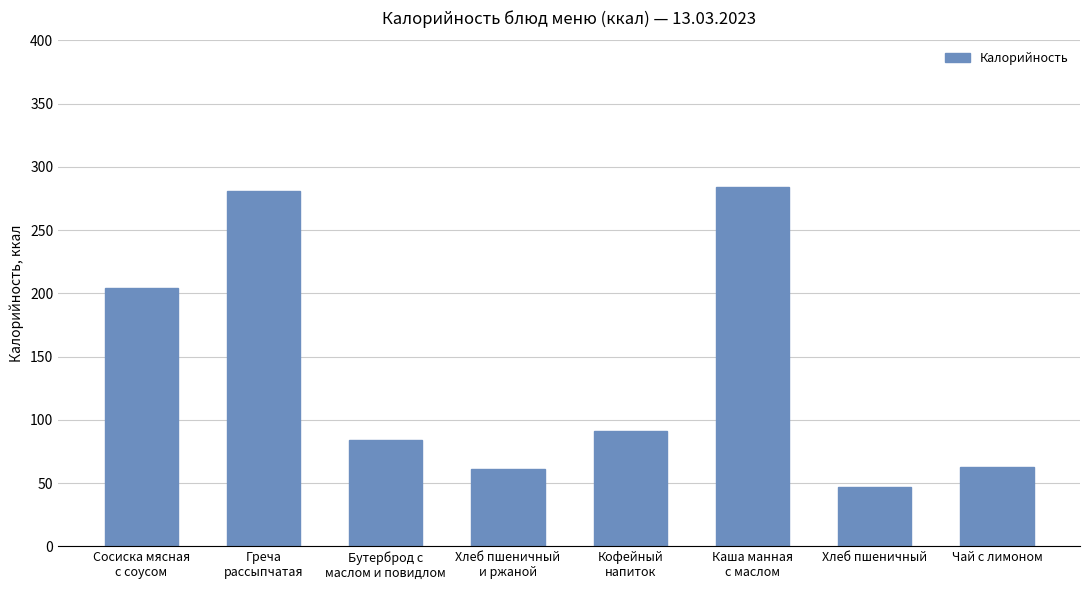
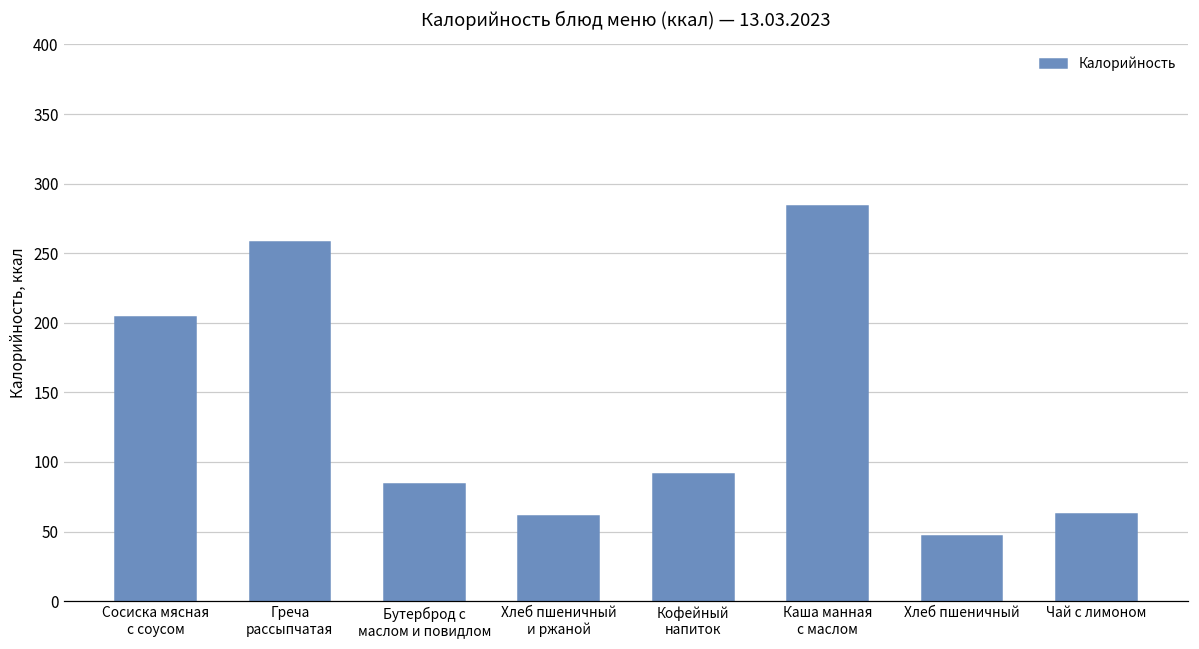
Греча рассыпчатая: 281 -> 258
